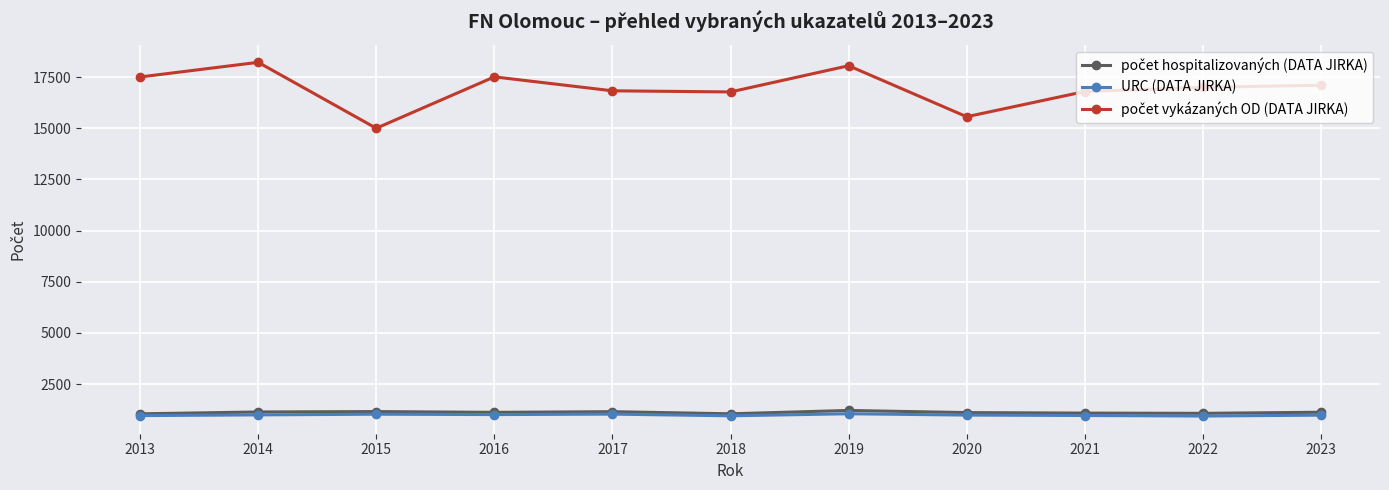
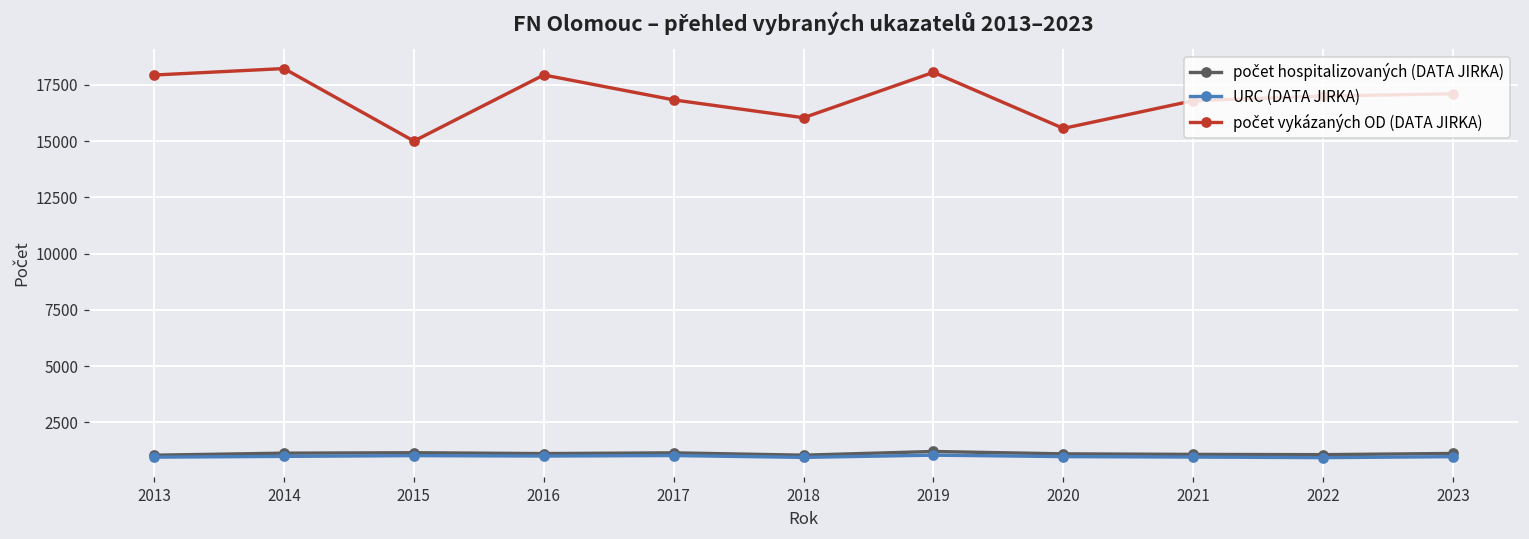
počet vykázaných OD (DATA JIRKA), 2013: 17500 -> 17900
počet vykázaných OD (DATA JIRKA), 2016: 17500 -> 17900
počet vykázaných OD (DATA JIRKA), 2018: 16800 -> 16000
